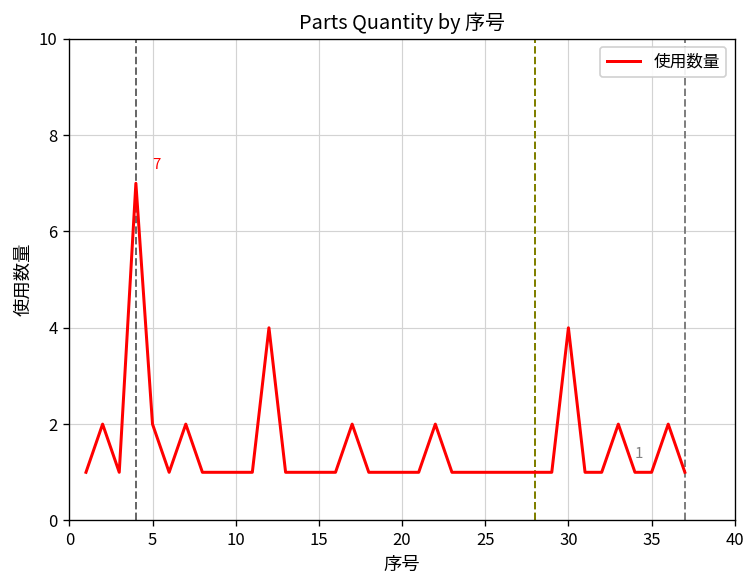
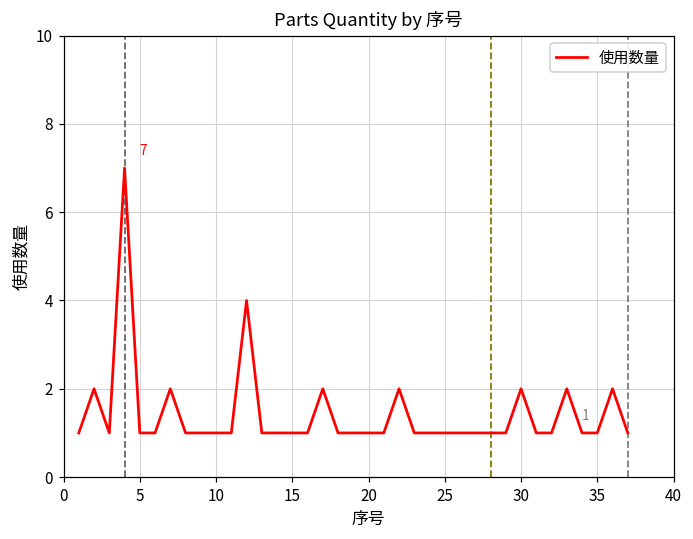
5: 2 -> 1
30: 4 -> 2
